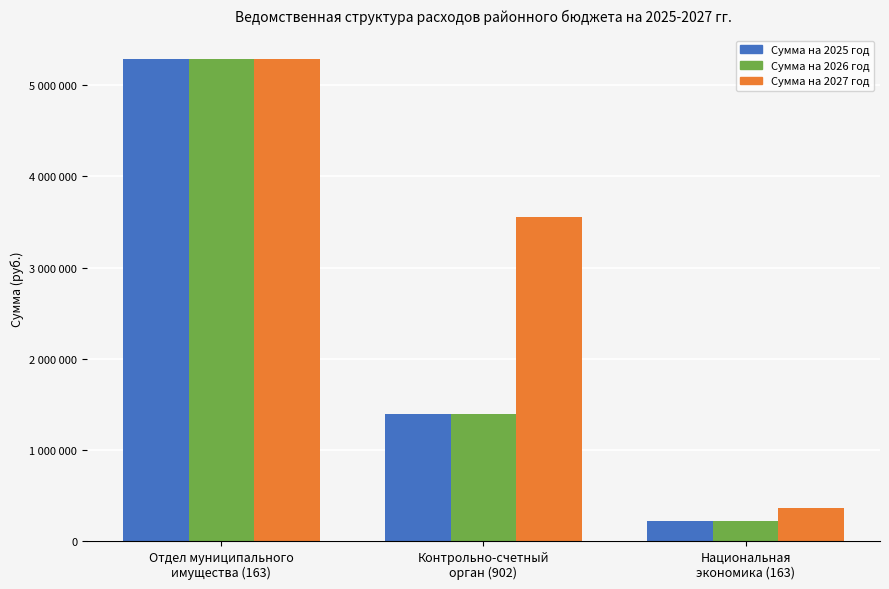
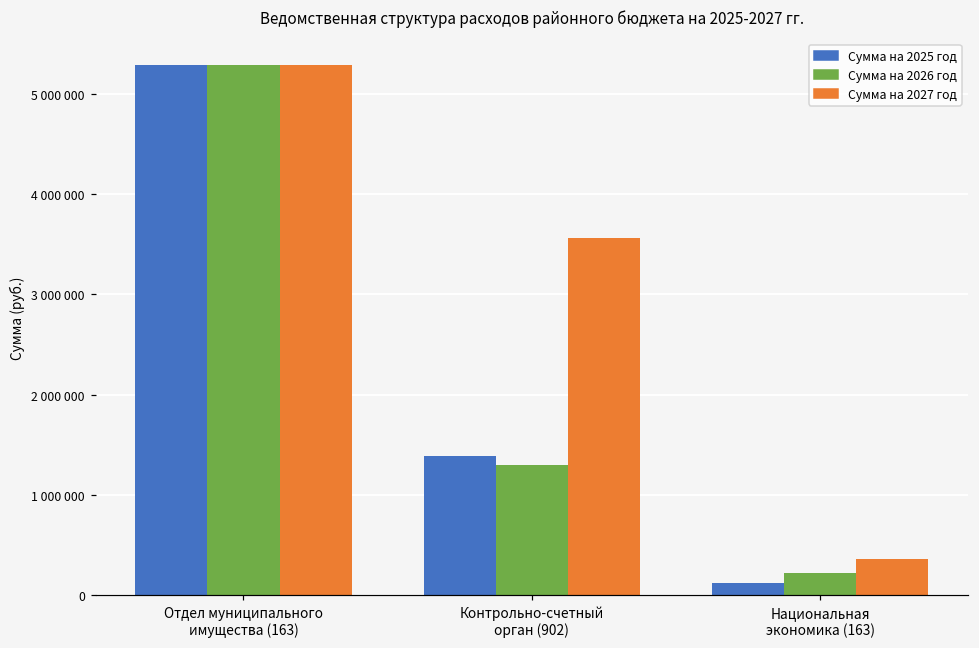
Сумма на 2026 год, Контрольно-счетный орган (902): 1400000 -> 1300000
Сумма на 2025 год, Национальная экономика (163): 200000 -> 100000
